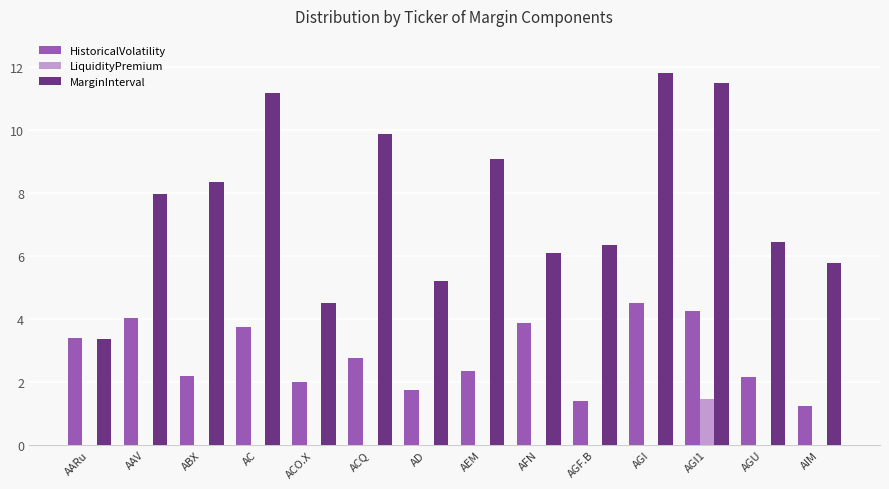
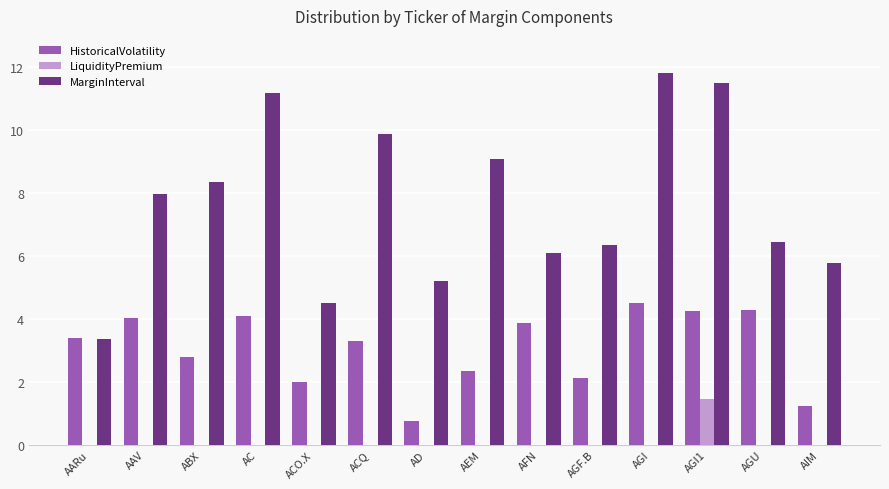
HistoricalVolatility, ABX: 2.2 -> 2.8
HistoricalVolatility, AC: 3.7 -> 4.1
HistoricalVolatility, ACQ: 2.8 -> 3.3
HistoricalVolatility, AD: 1.7 -> 0.8
HistoricalVolatility, AGF.B: 1.4 -> 2.1
HistoricalVolatility, AGU: 2.2 -> 4.3
